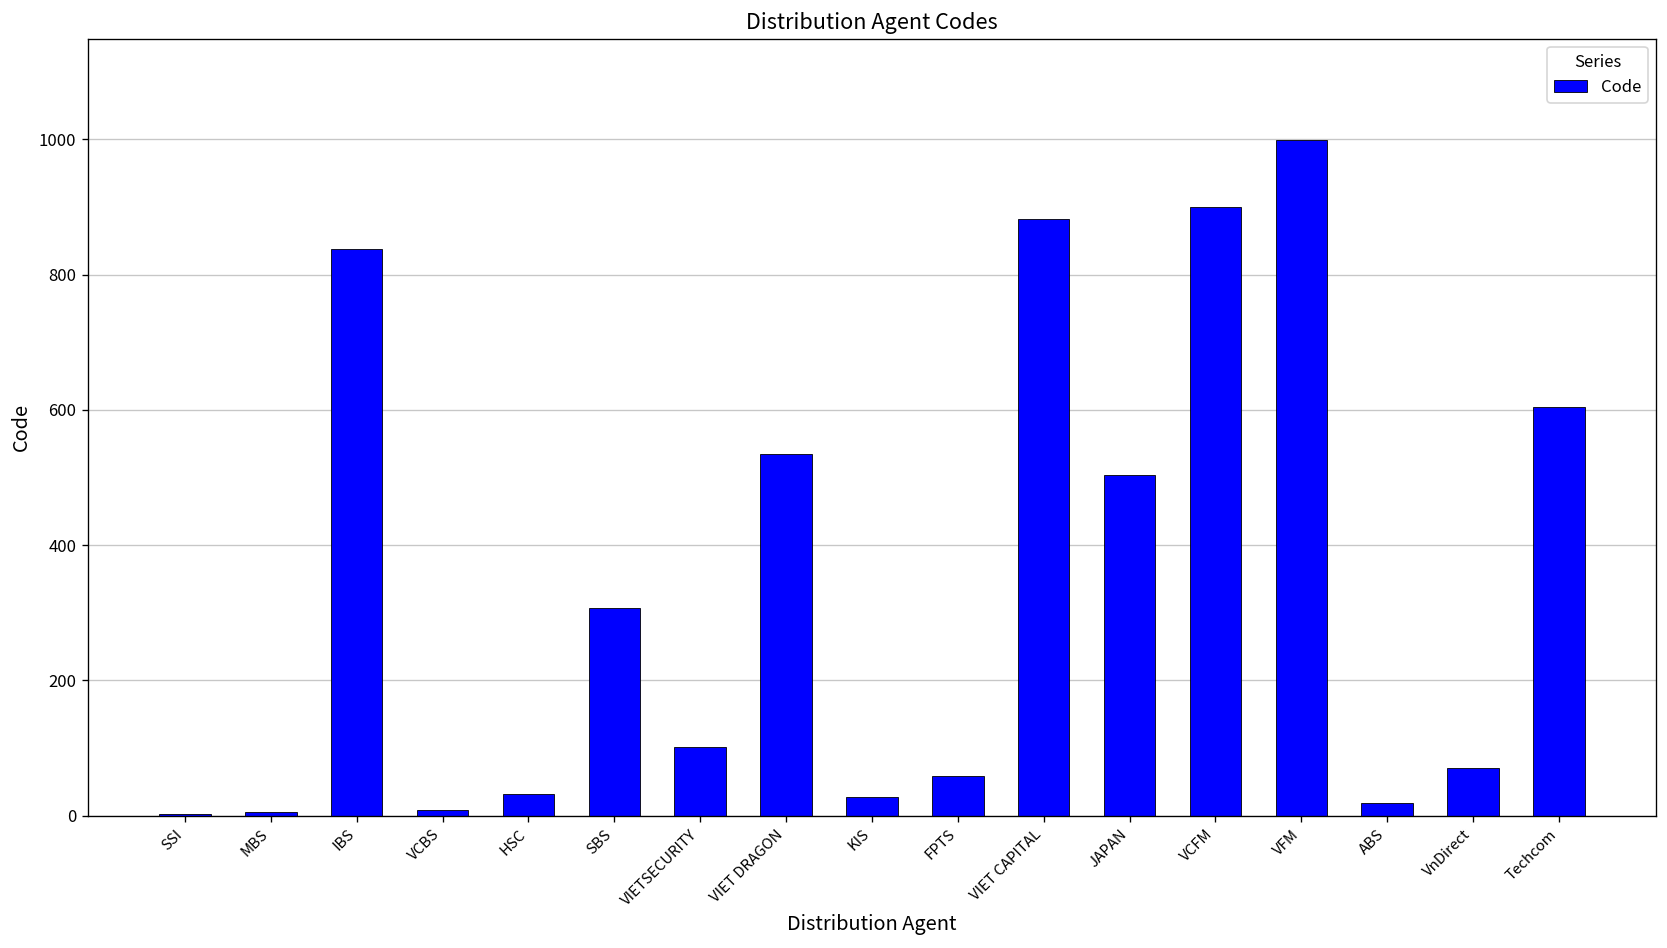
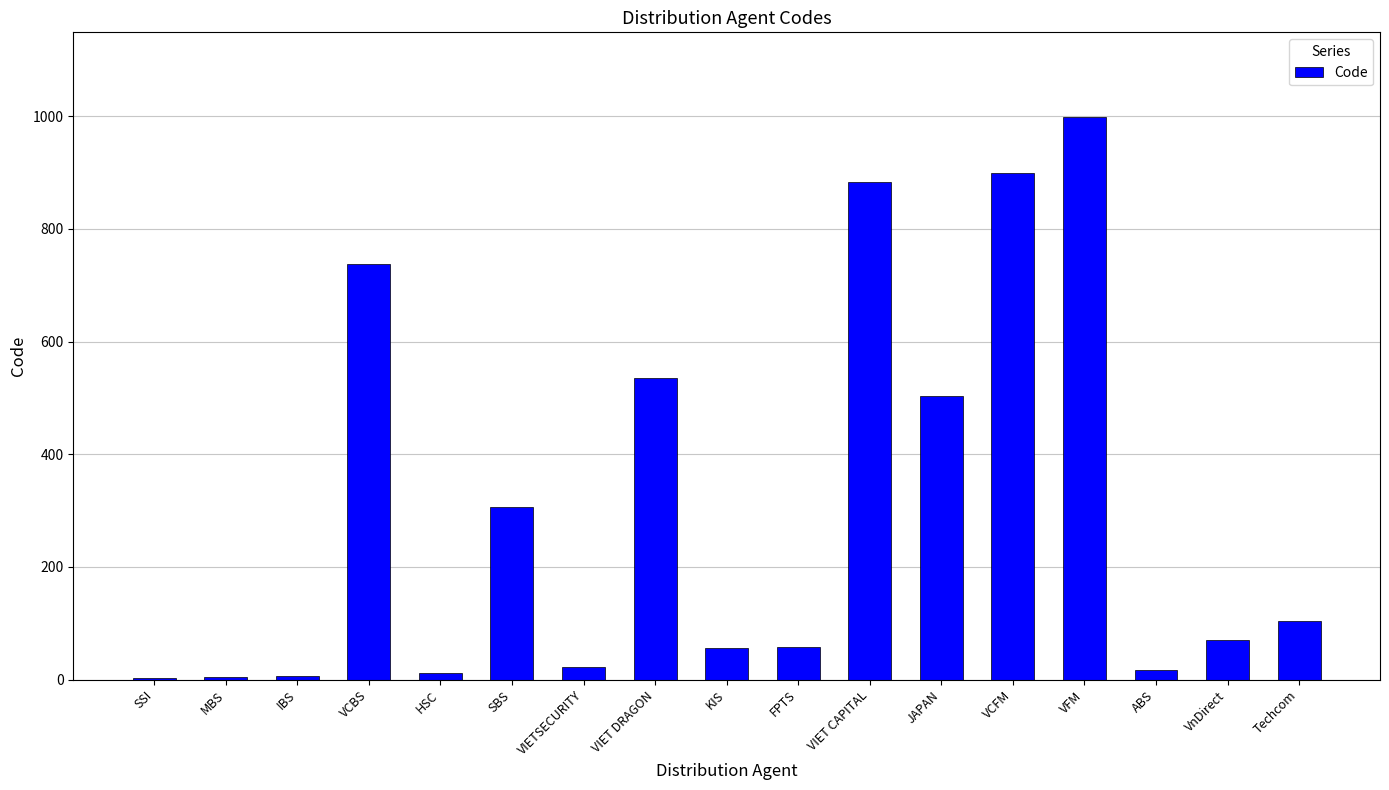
IBS: 840 -> 10
VCBS: 10 -> 740
HSC: 30 -> 10
VIETSECURITY: 100 -> 20
KIS: 30 -> 60
Techcom: 610 -> 110
